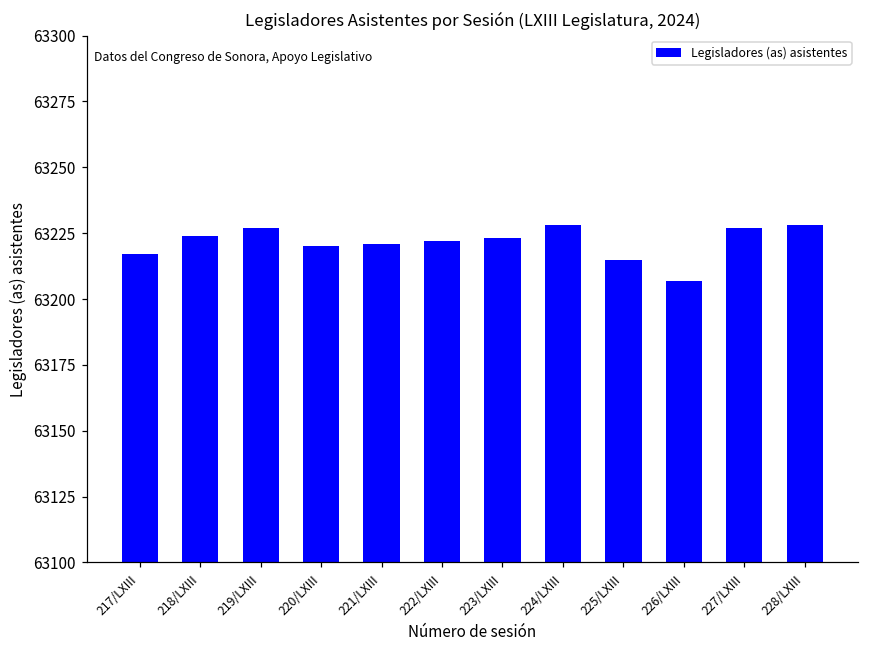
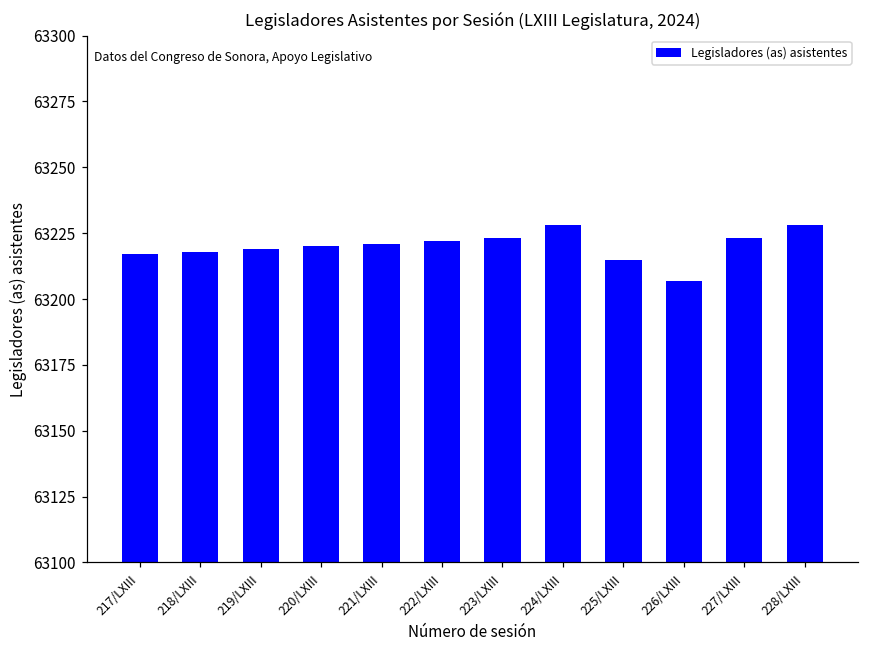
218/LXIII: 63224 -> 63218
219/LXIII: 63227 -> 63219
227/LXIII: 63227 -> 63223
